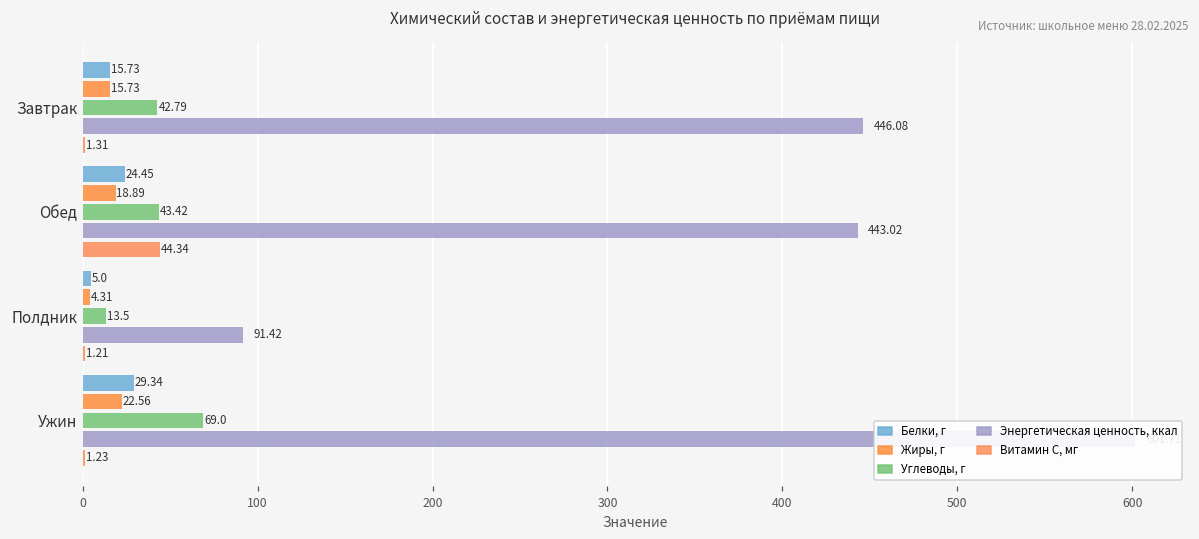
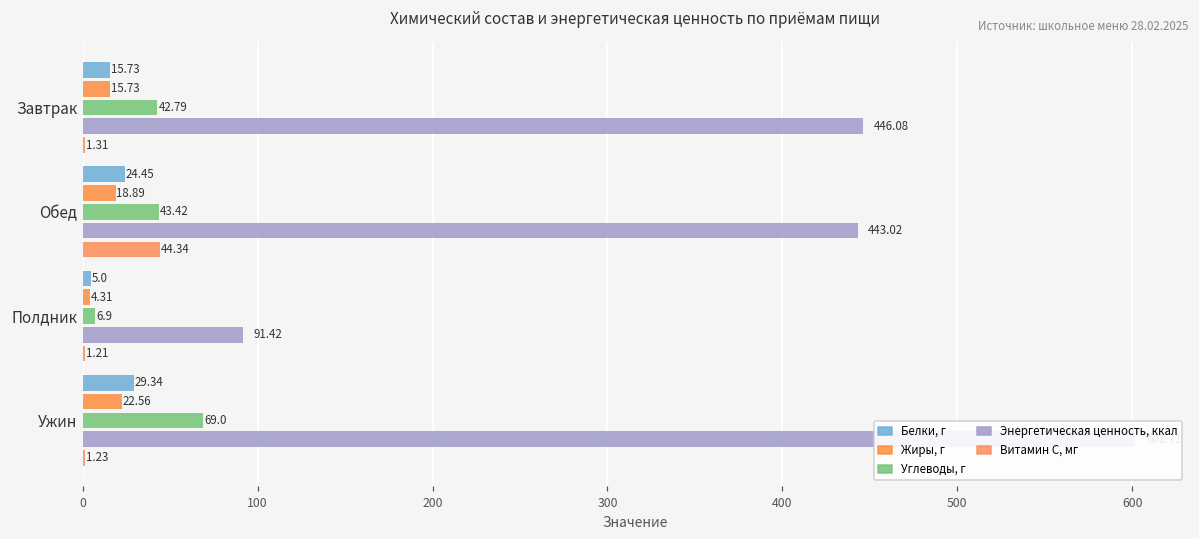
Углеводы, г, Полдник: 13.5 -> 6.9
